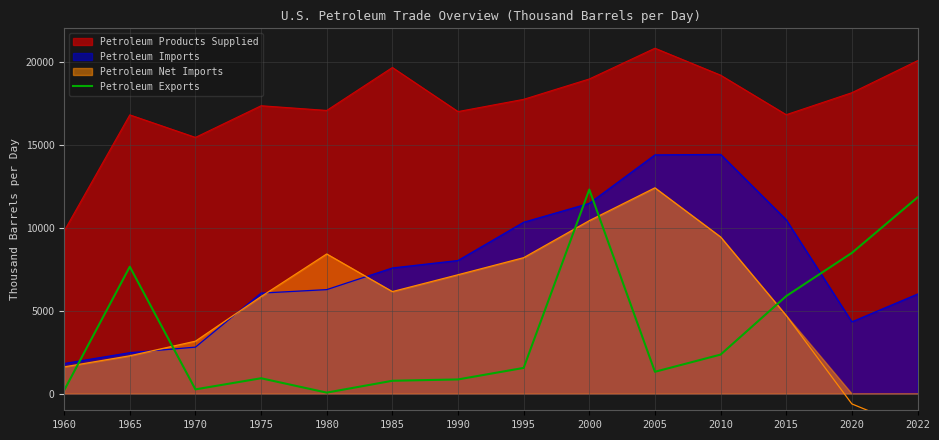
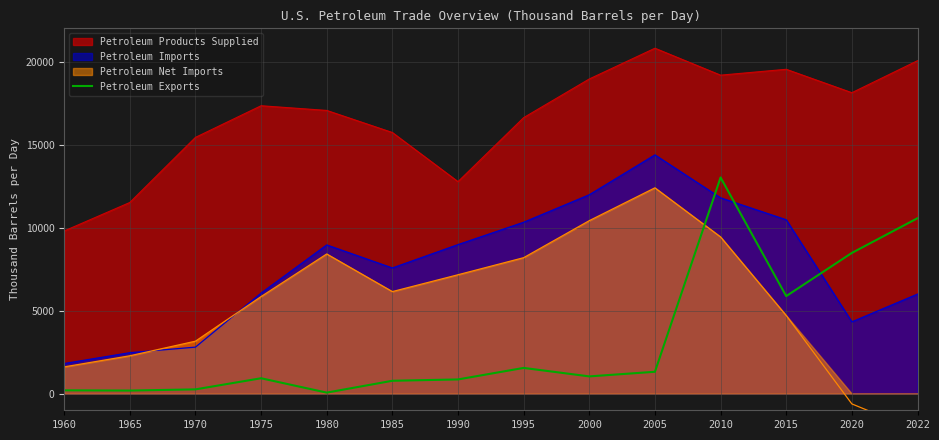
Petroleum Products Supplied, 1965: 16800 -> 11500
Petroleum Exports, 1965: 7600 -> 200
Petroleum Imports, 1980: 6300 -> 9000
Petroleum Products Supplied, 1985: 19600 -> 15700
Petroleum Products Supplied, 1990: 17000 -> 12800
Petroleum Imports, 1990: 8000 -> 9000
Petroleum Products Supplied, 1995: 17700 -> 16600
Petroleum Imports, 2000: 11500 -> 12000
Petroleum Exports, 2000: 12300 -> 1000
Petroleum Imports, 2010: 14400 -> 11800
Petroleum Exports, 2010: 2400 -> 13000
Petroleum Products Supplied, 2015: 16800 -> 19500
Petroleum Exports, 2022: 11800 -> 10600
